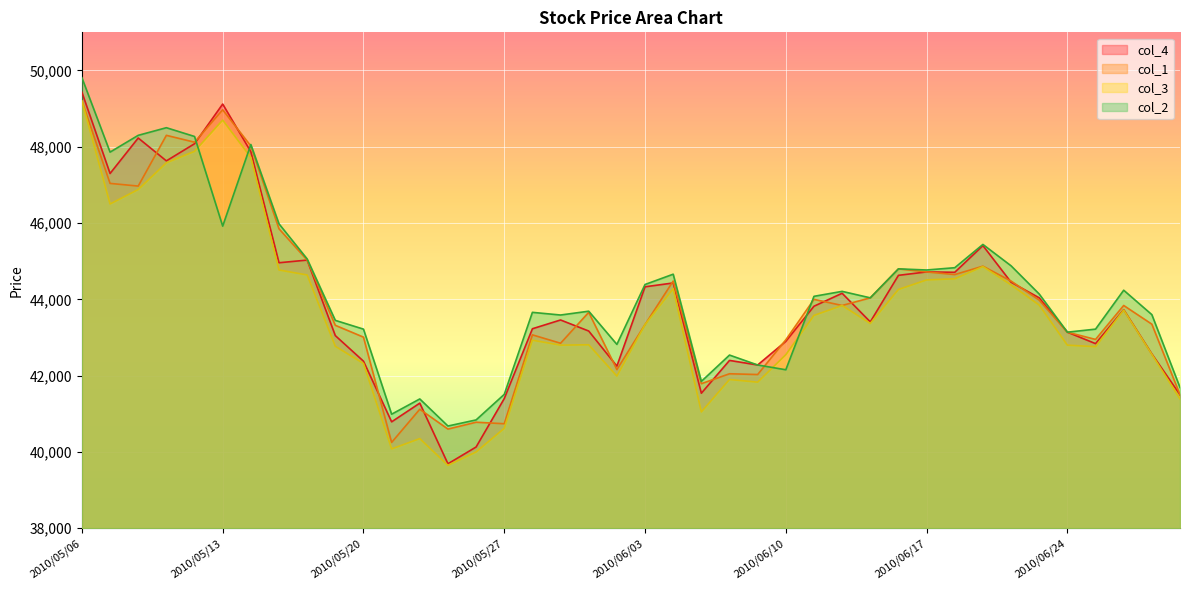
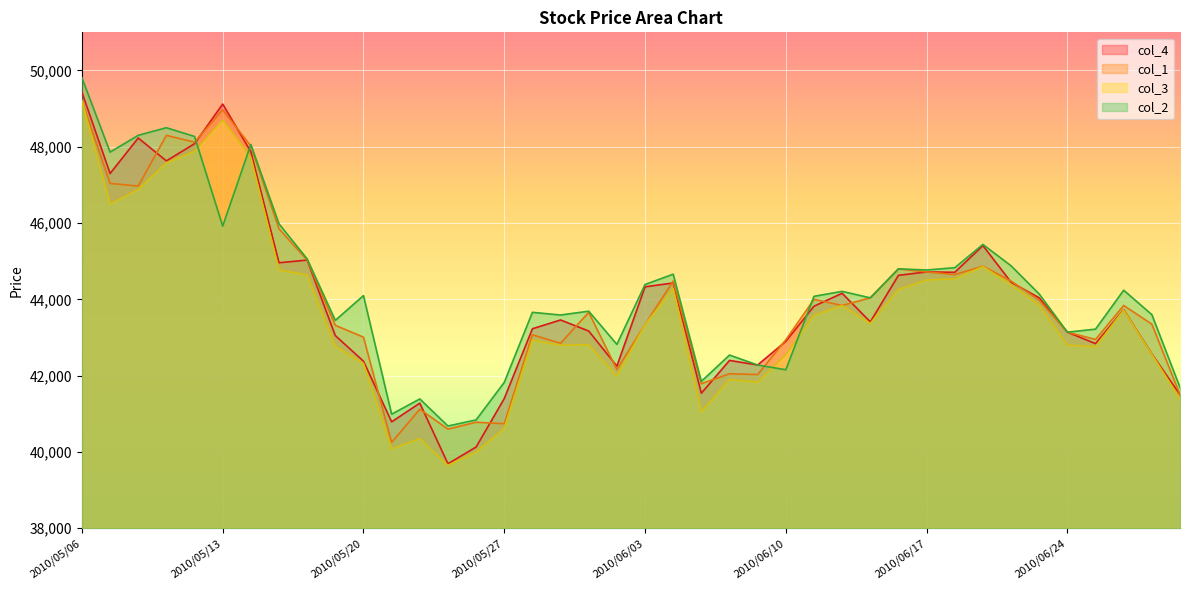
col_2, 2010/05/20: 43,200 -> 44,100
col_2, 2010/05/27: 41,500 -> 41,800
